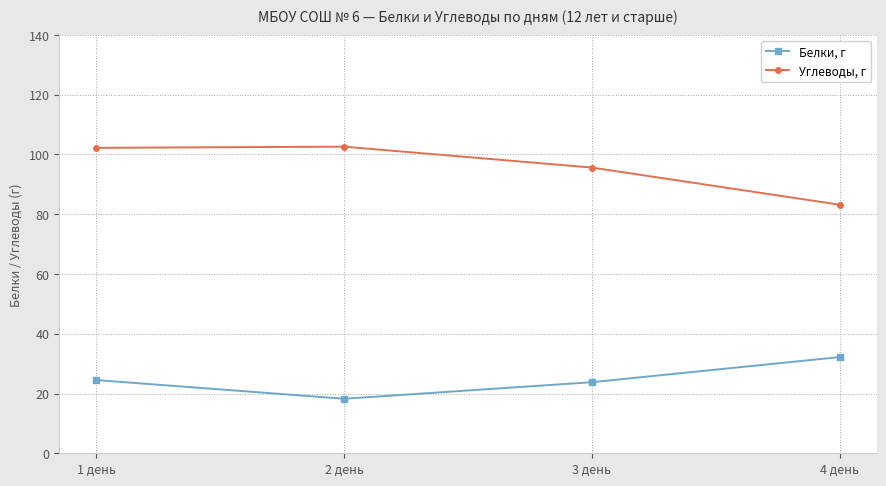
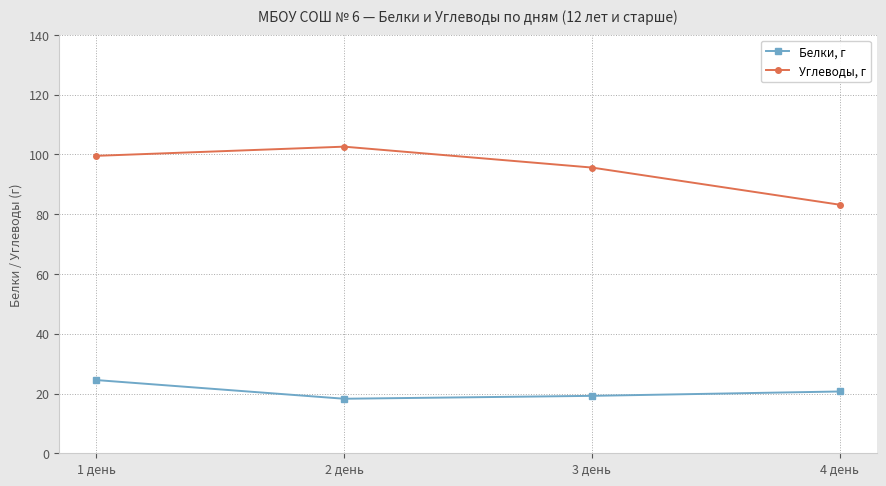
Углеводы, г, 1 день: 102 -> 100
Белки, г, 3 день: 24 -> 19
Белки, г, 4 день: 32 -> 21
